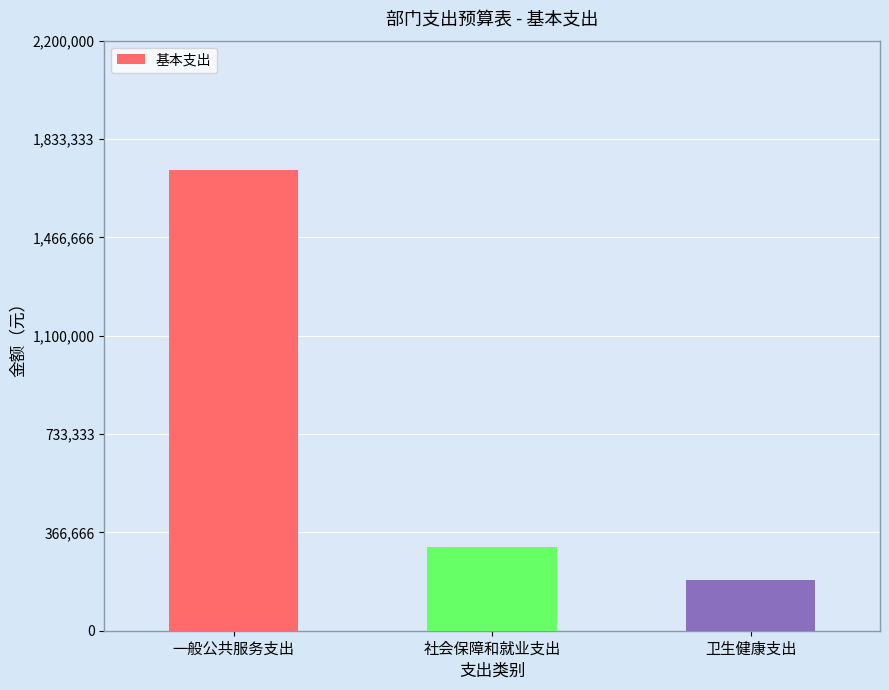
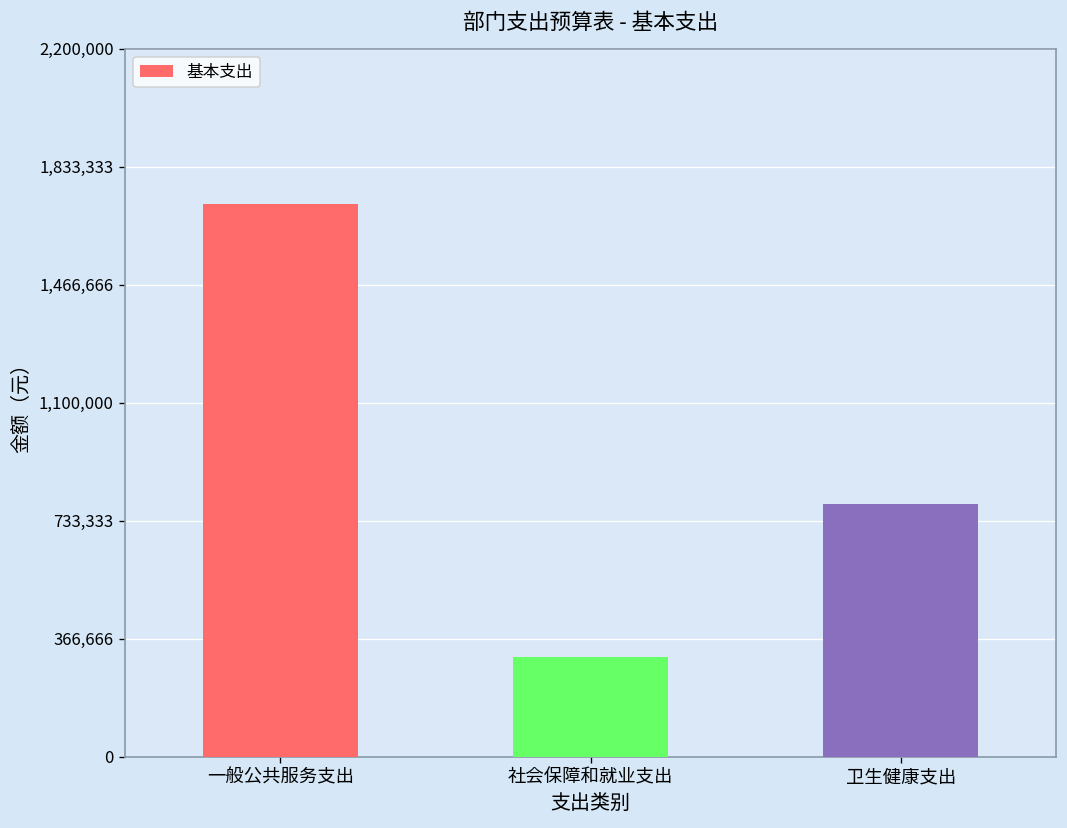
卫生健康支出: 190,000 -> 780,000
